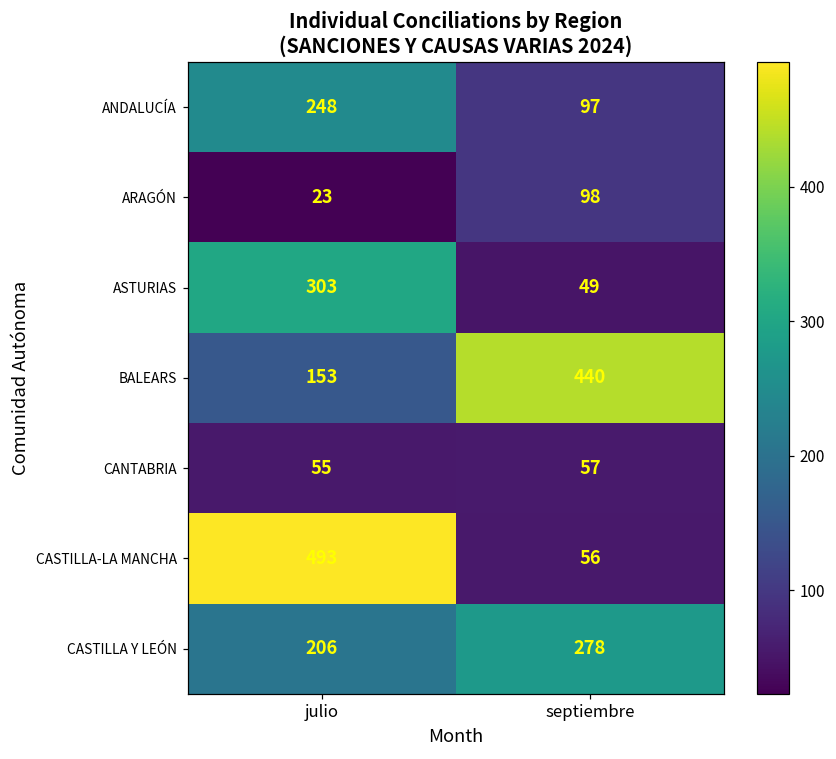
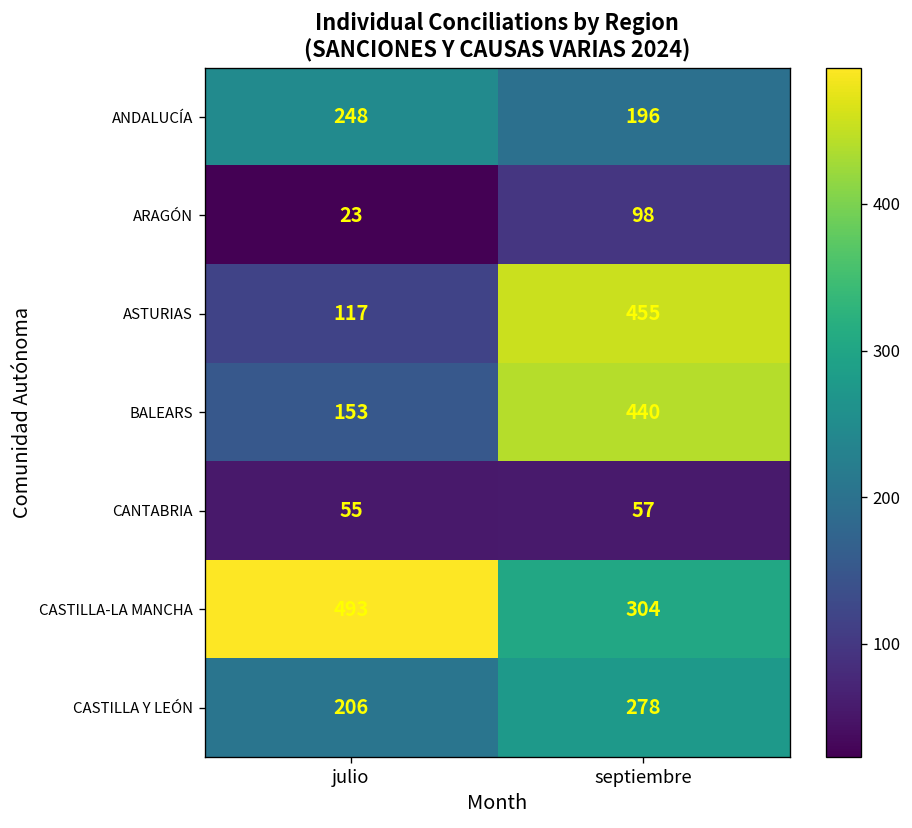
ANDALUCÍA, septiembre: 97 -> 196
ASTURIAS, julio: 303 -> 117
ASTURIAS, septiembre: 49 -> 455
CASTILLA-LA MANCHA, septiembre: 56 -> 304
